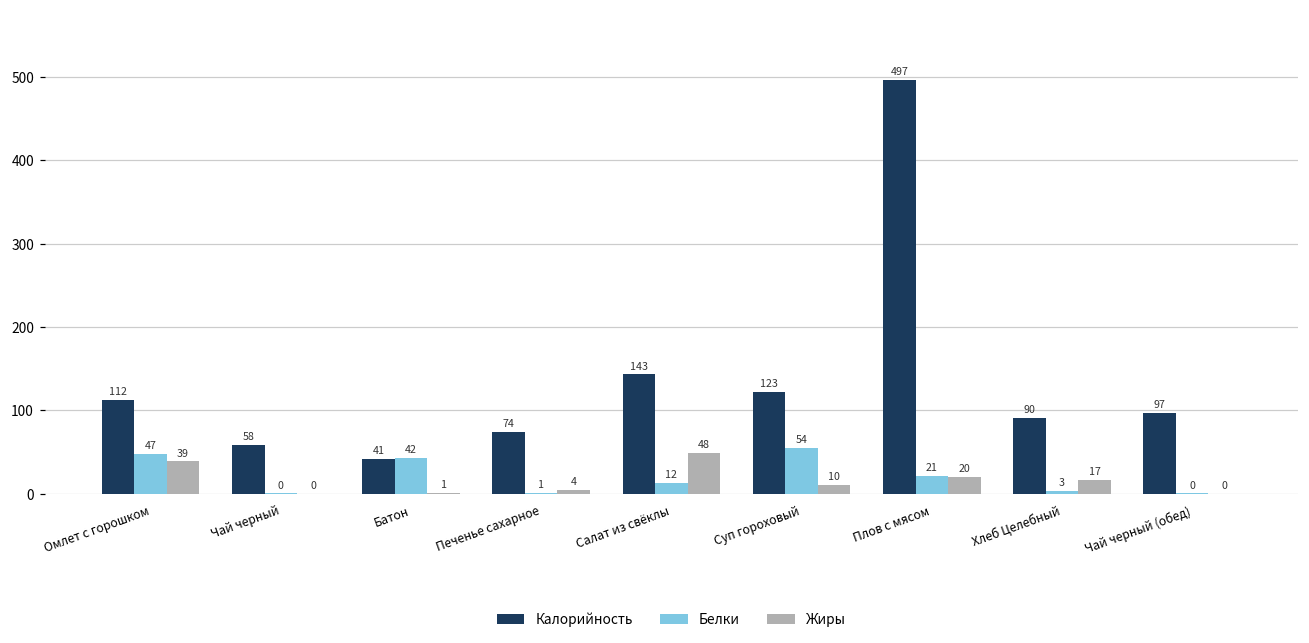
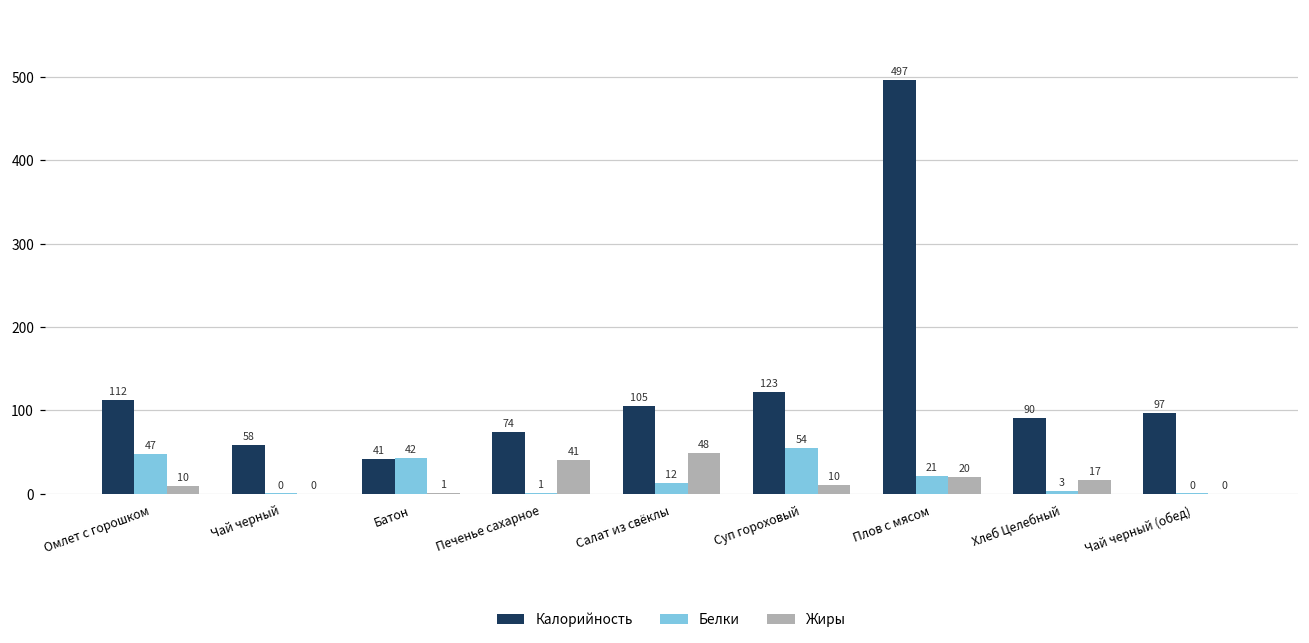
Жиры, Омлет с горошком: 39 -> 10
Жиры, Печенье сахарное: 4 -> 41
Калорийность, Салат из свёклы: 143 -> 105
